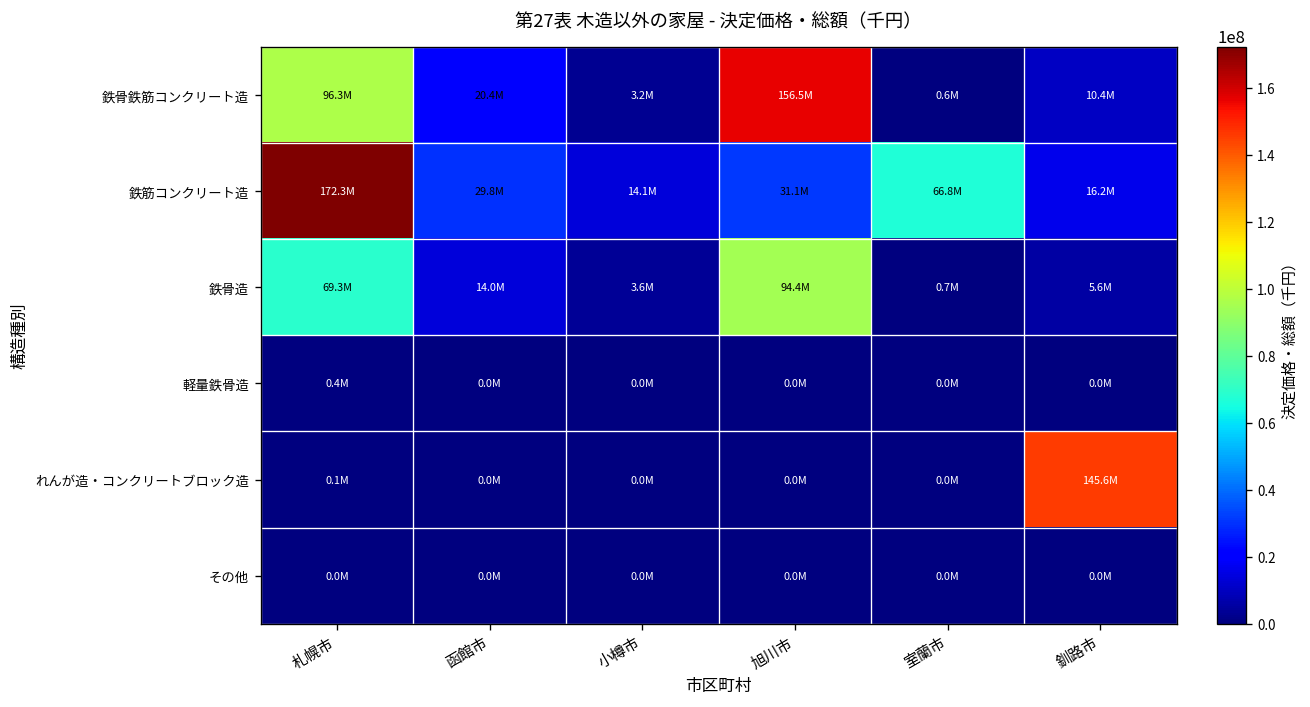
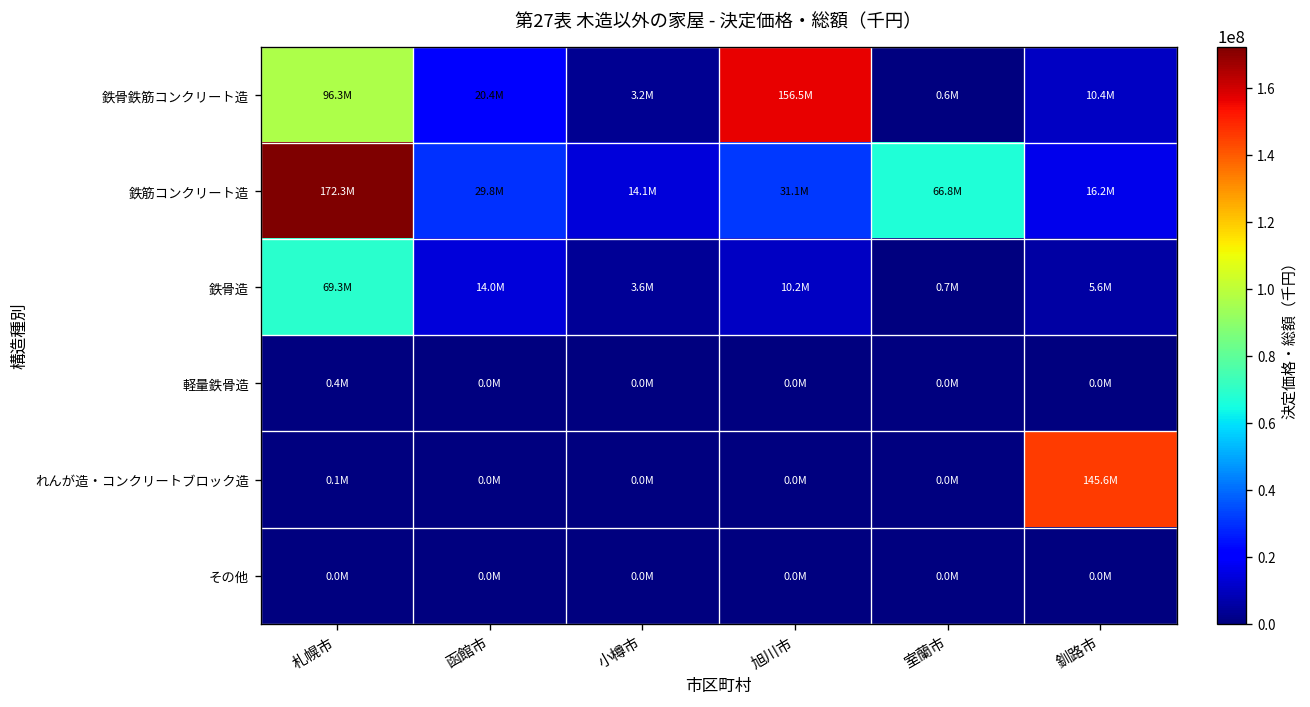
鉄骨造, 旭川市: 94.4M -> 10.2M
